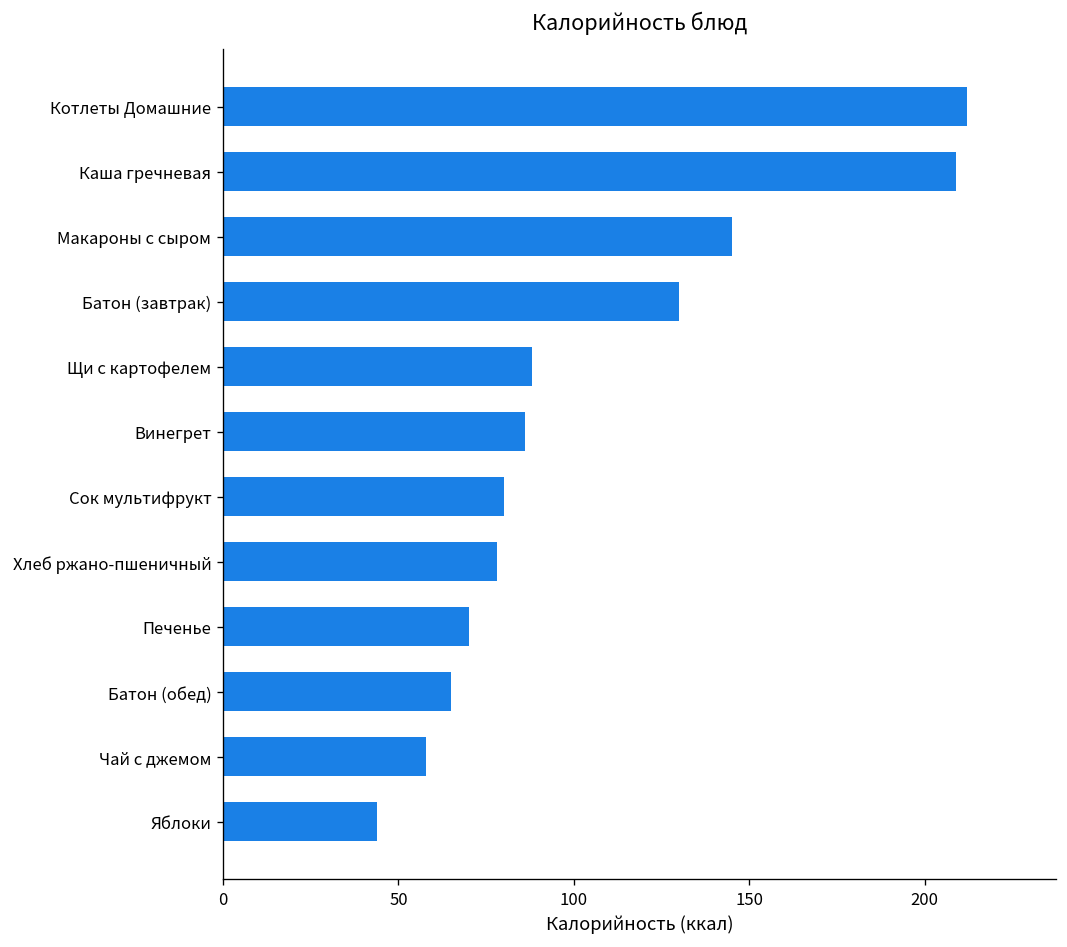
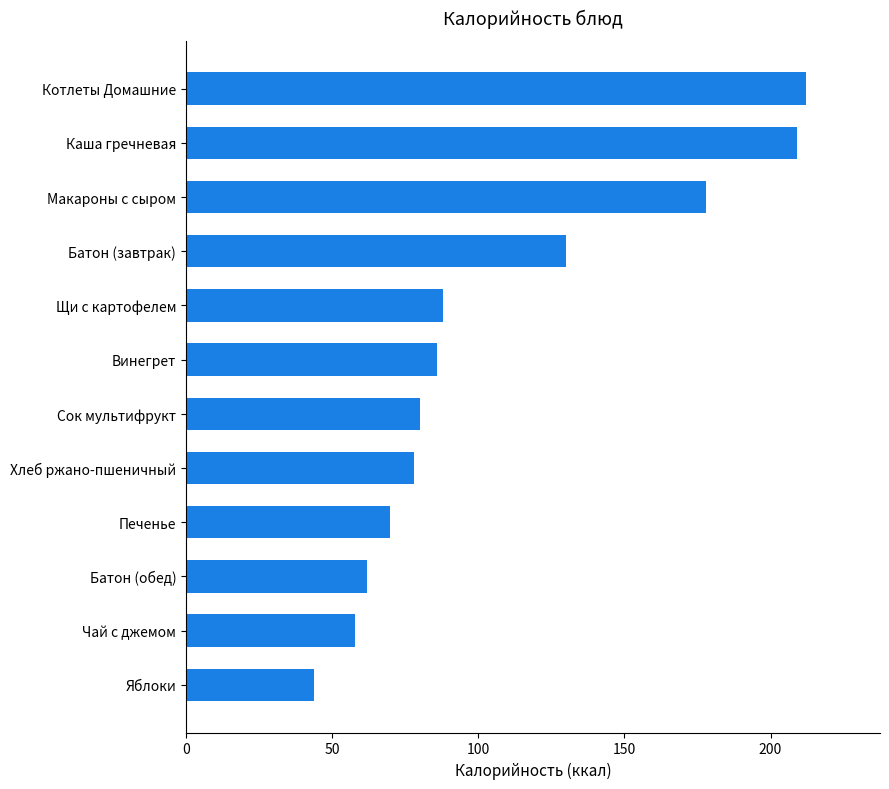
Макароны с сыром: 145 -> 178
Батон (обед): 65 -> 62
